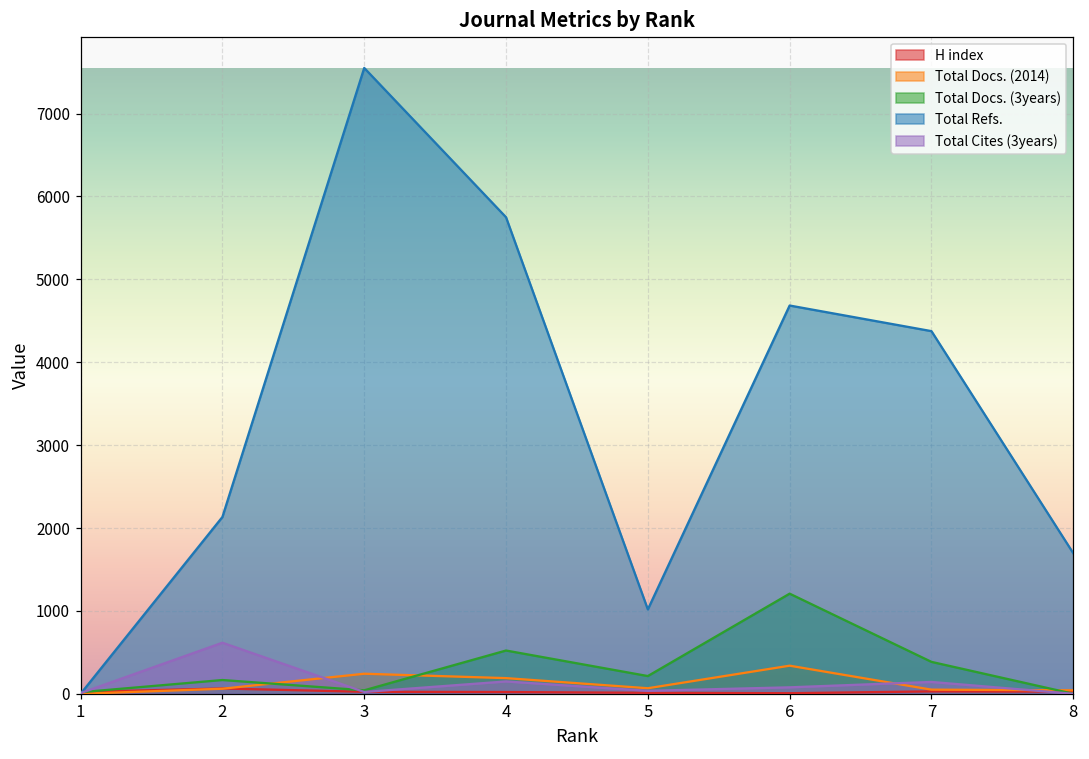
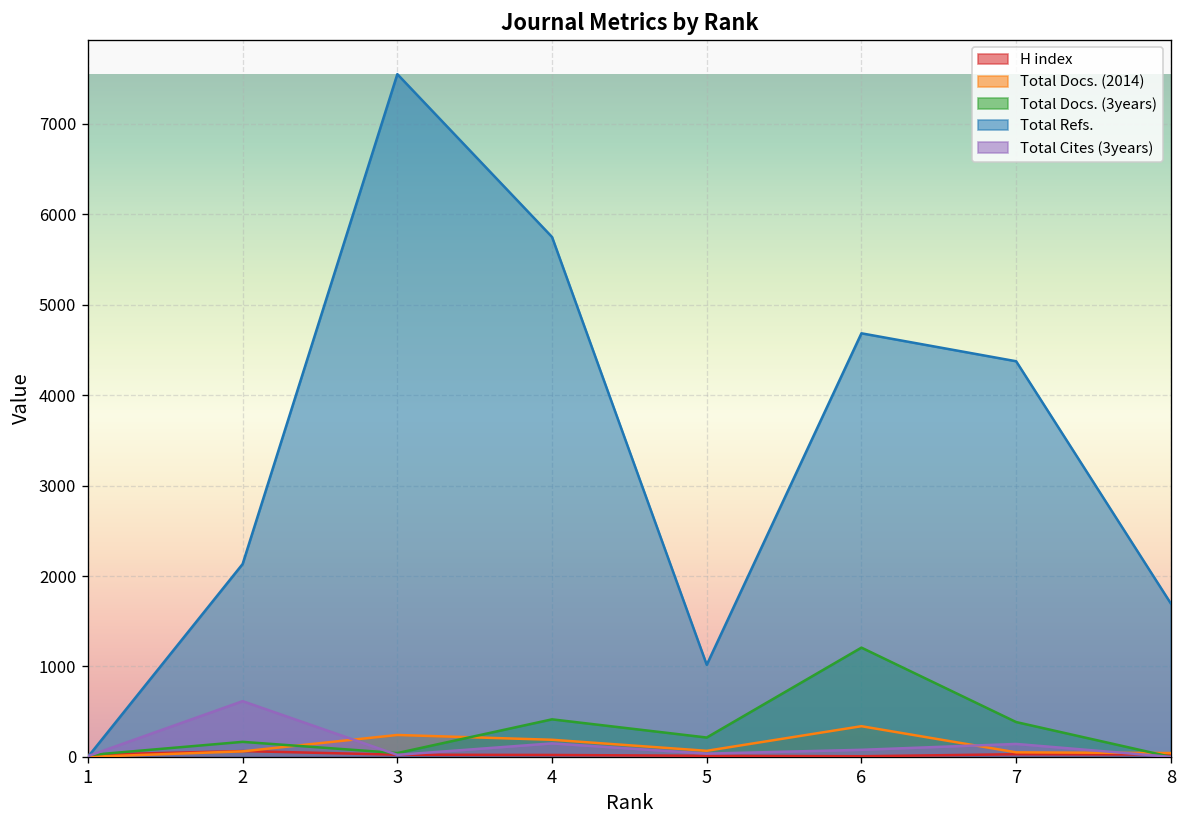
Total Docs. (3years), 4: 500 -> 400
